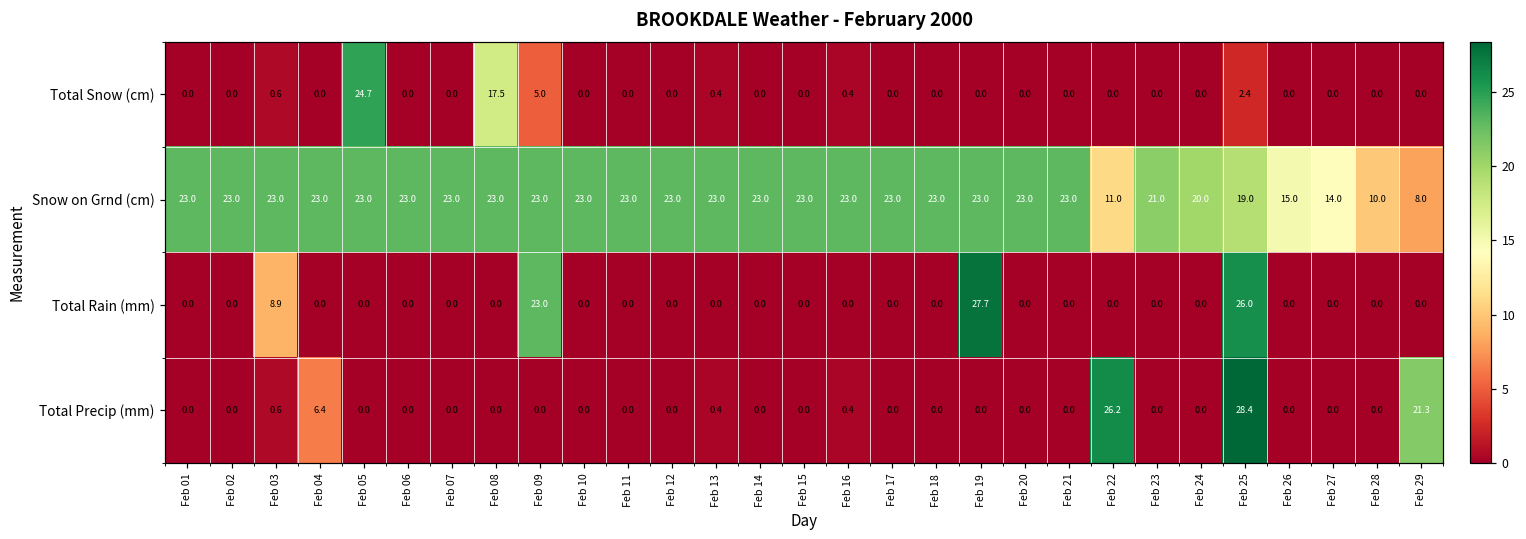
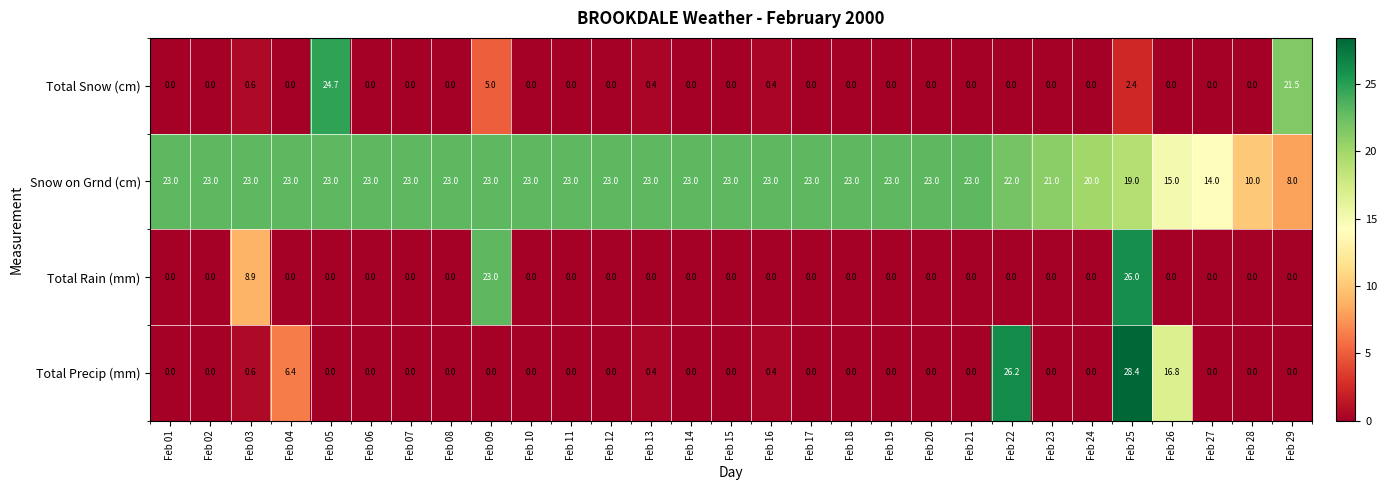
Total Snow (cm), Feb 08: 17.5 -> 0.0
Total Snow (cm), Feb 29: 0.0 -> 21.5
Snow on Grnd (cm), Feb 22: 11.0 -> 22.0
Total Rain (mm), Feb 19: 27.7 -> 0.0
Total Precip (mm), Feb 26: 0.0 -> 16.8
Total Precip (mm), Feb 29: 21.3 -> 0.0
